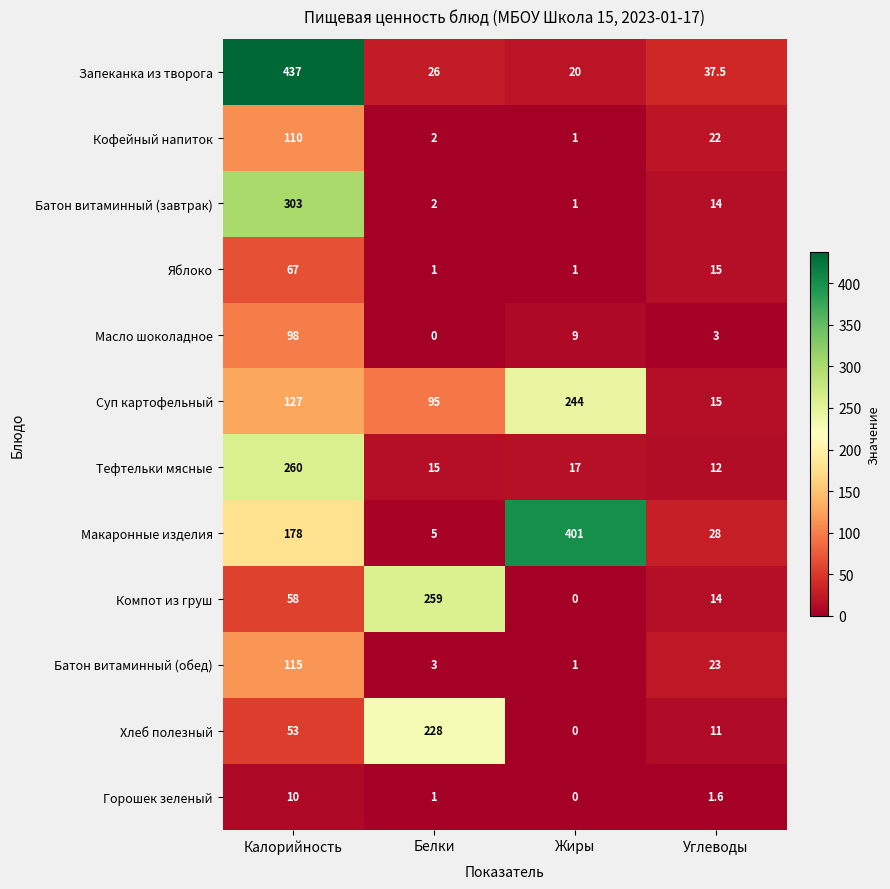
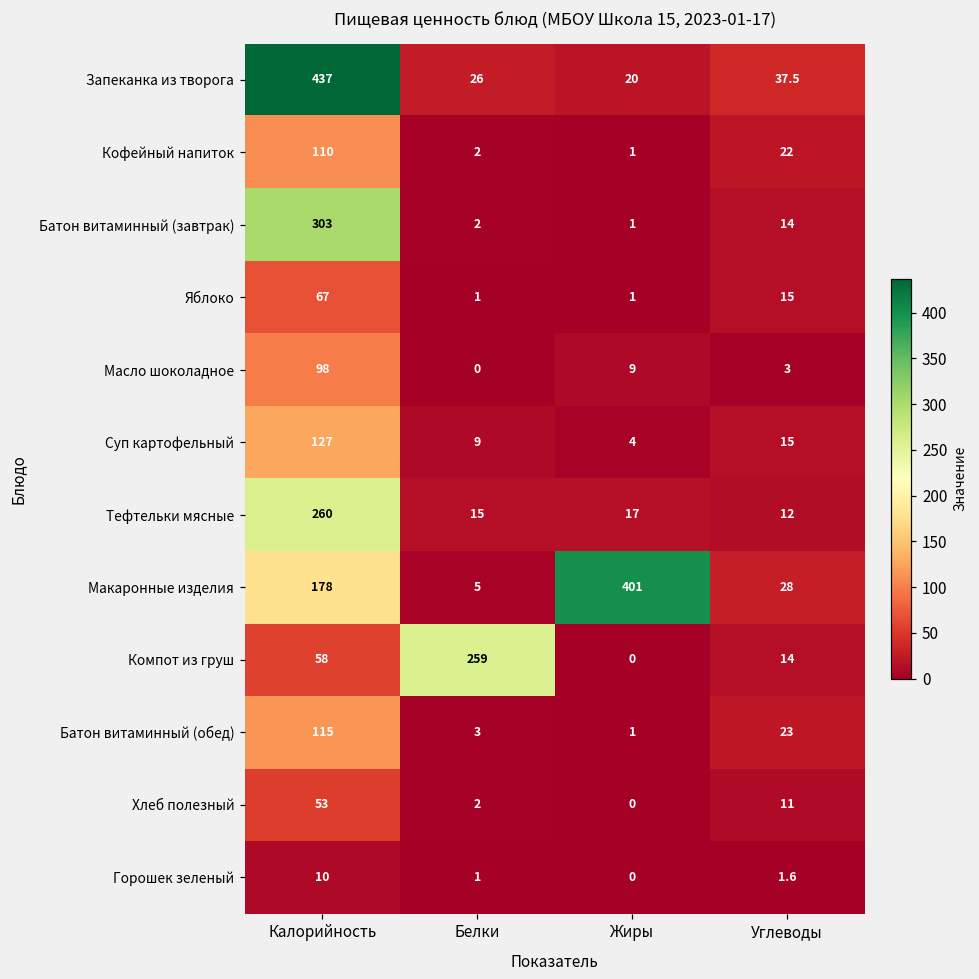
Суп картофельный, Белки: 95 -> 9
Суп картофельный, Жиры: 244 -> 4
Хлеб полезный, Белки: 228 -> 2
